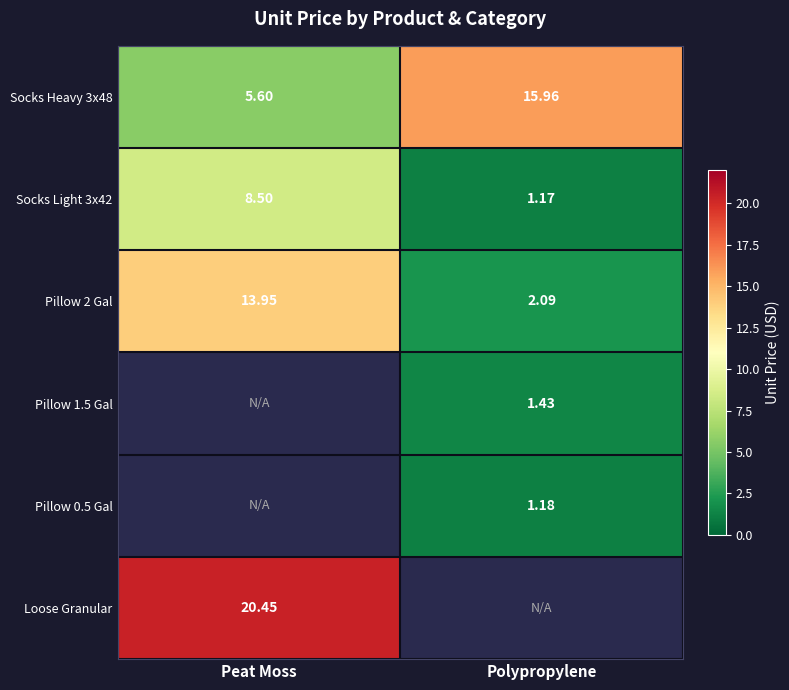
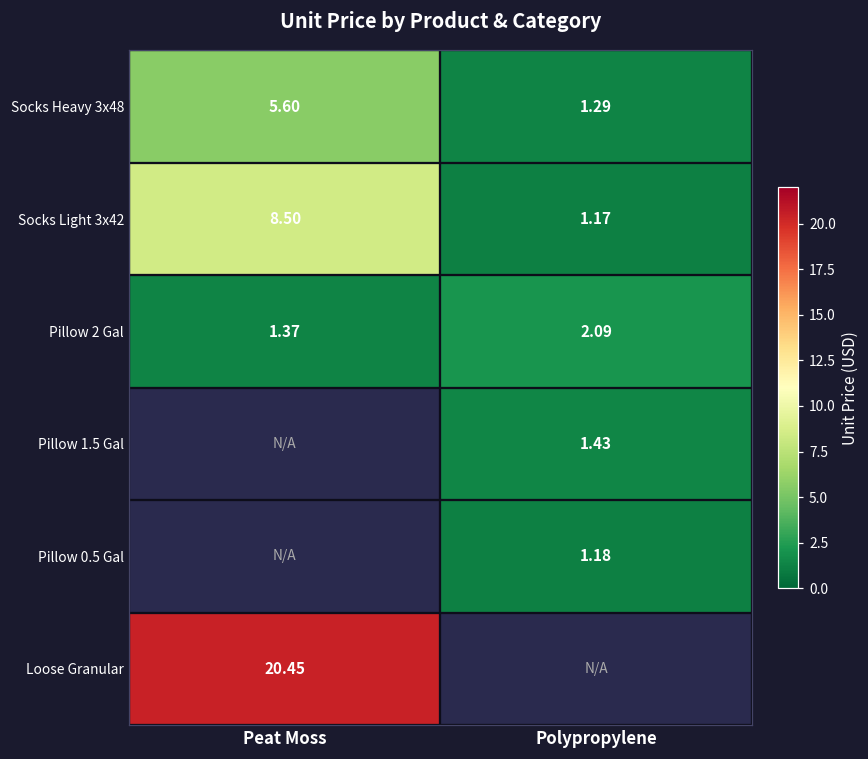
Socks Heavy 3x48, Polypropylene: 15.96 -> 1.29
Pillow 2 Gal, Peat Moss: 13.95 -> 1.37
